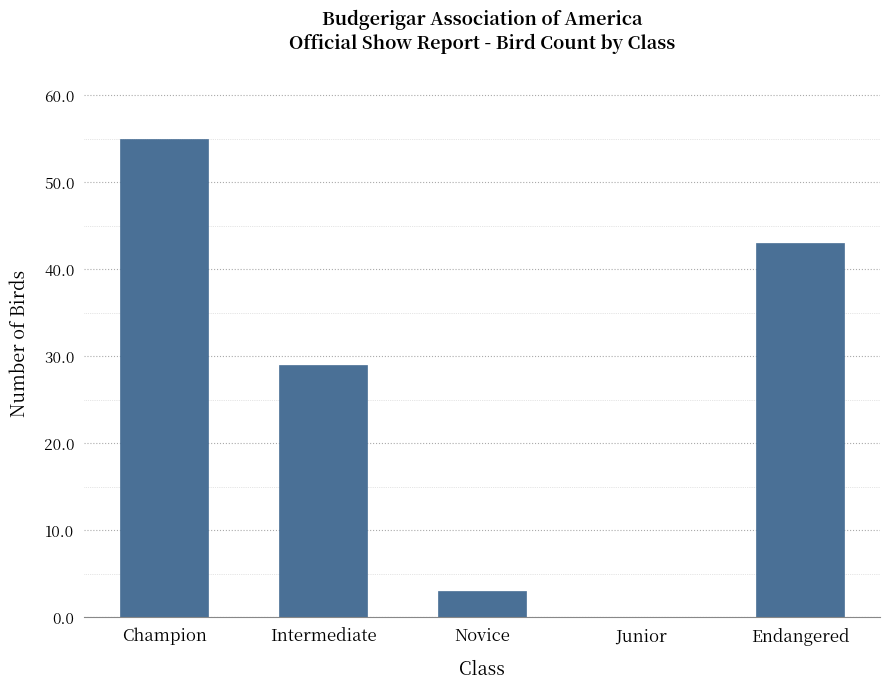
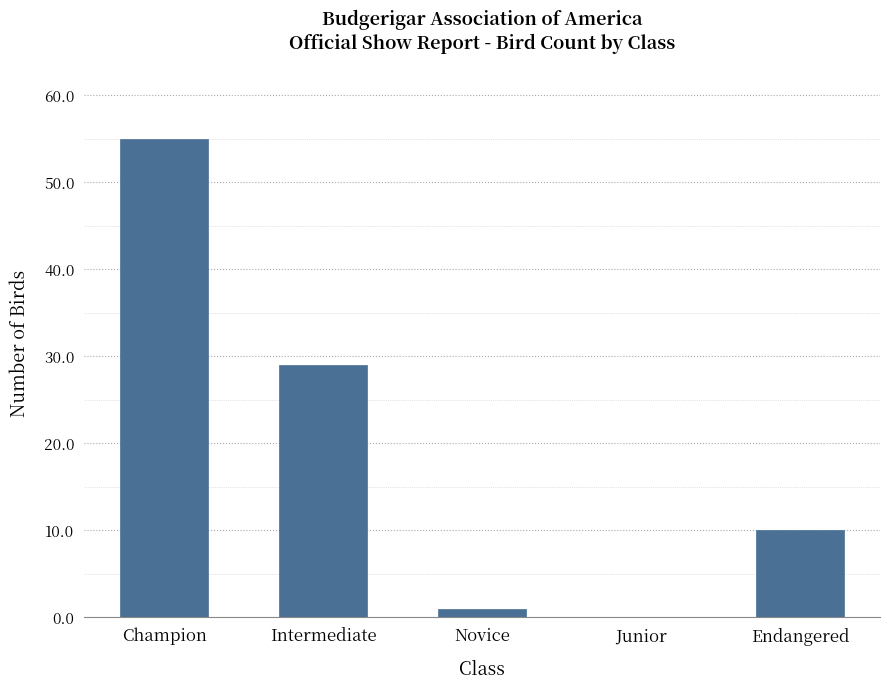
Novice: 3 -> 1
Endangered: 43 -> 10
